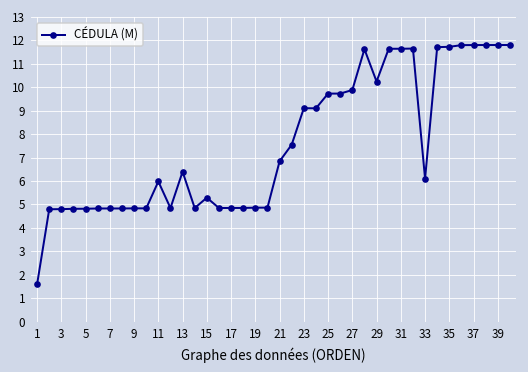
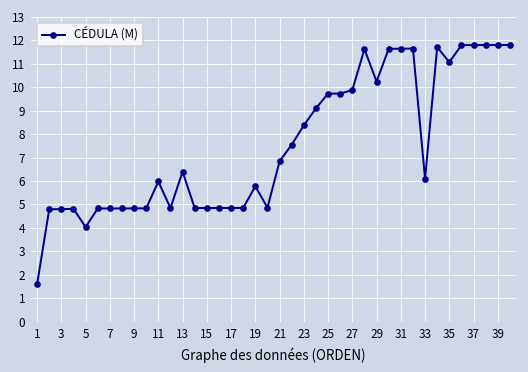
5: 4.8 -> 4.0
15: 5.3 -> 4.8
19: 4.9 -> 5.8
23: 9.1 -> 8.4
35: 11.7 -> 11.1
